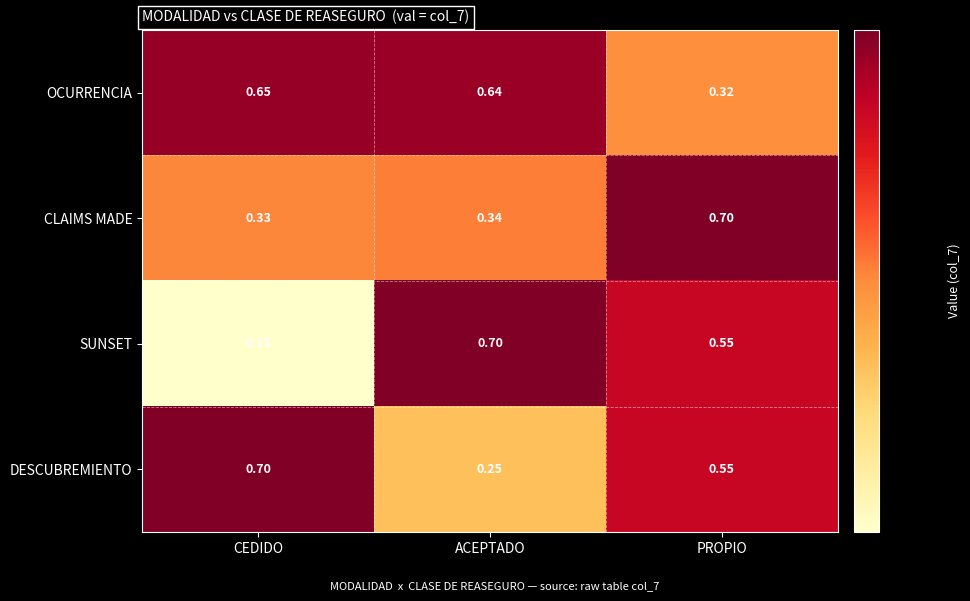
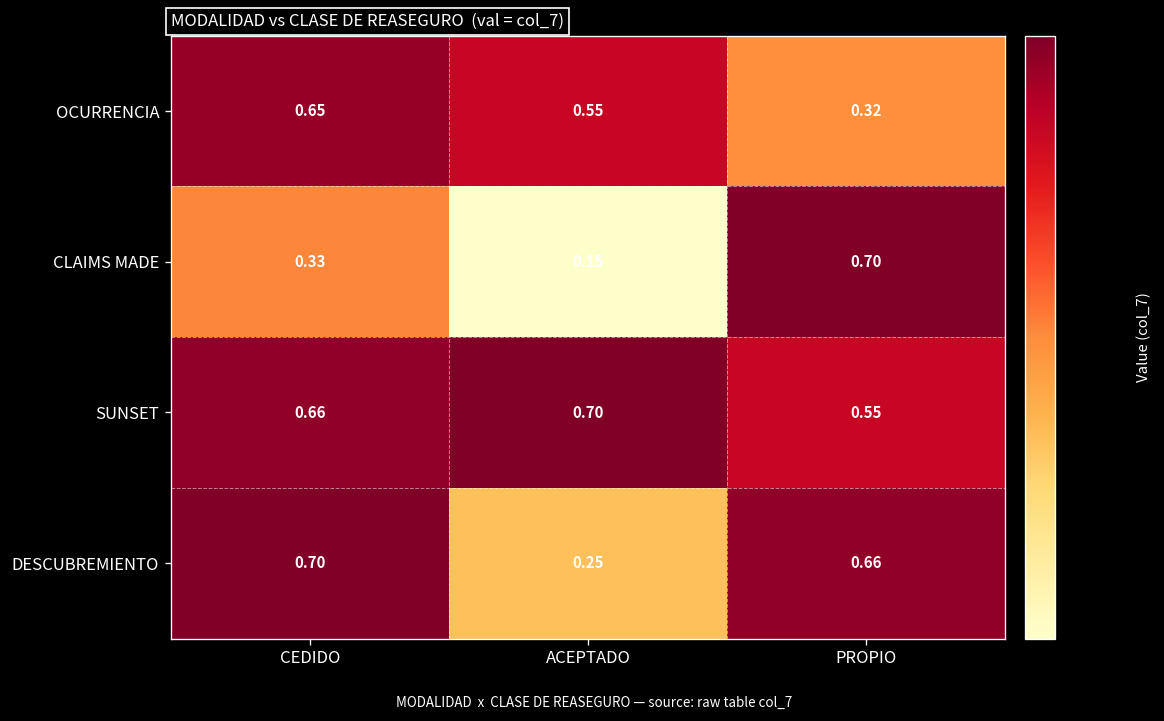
OCURRENCIA, ACEPTADO: 0.64 -> 0.55
CLAIMS MADE, ACEPTADO: 0.34 -> 0.15
SUNSET, CEDIDO: 0.15 -> 0.66
DESCUBREMIENTO, PROPIO: 0.55 -> 0.66
